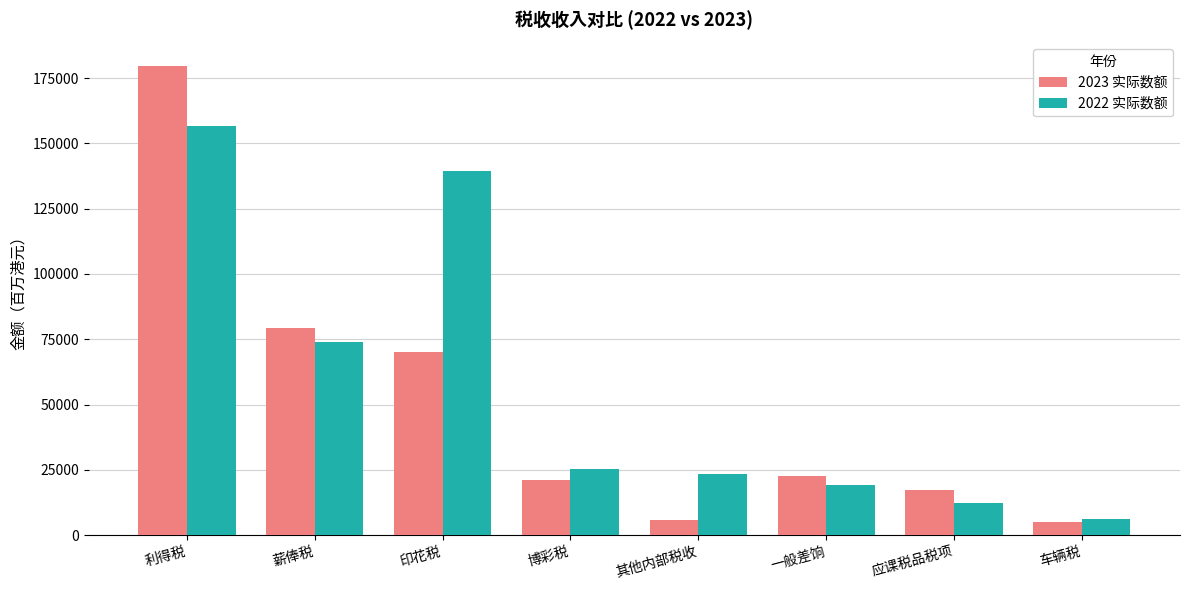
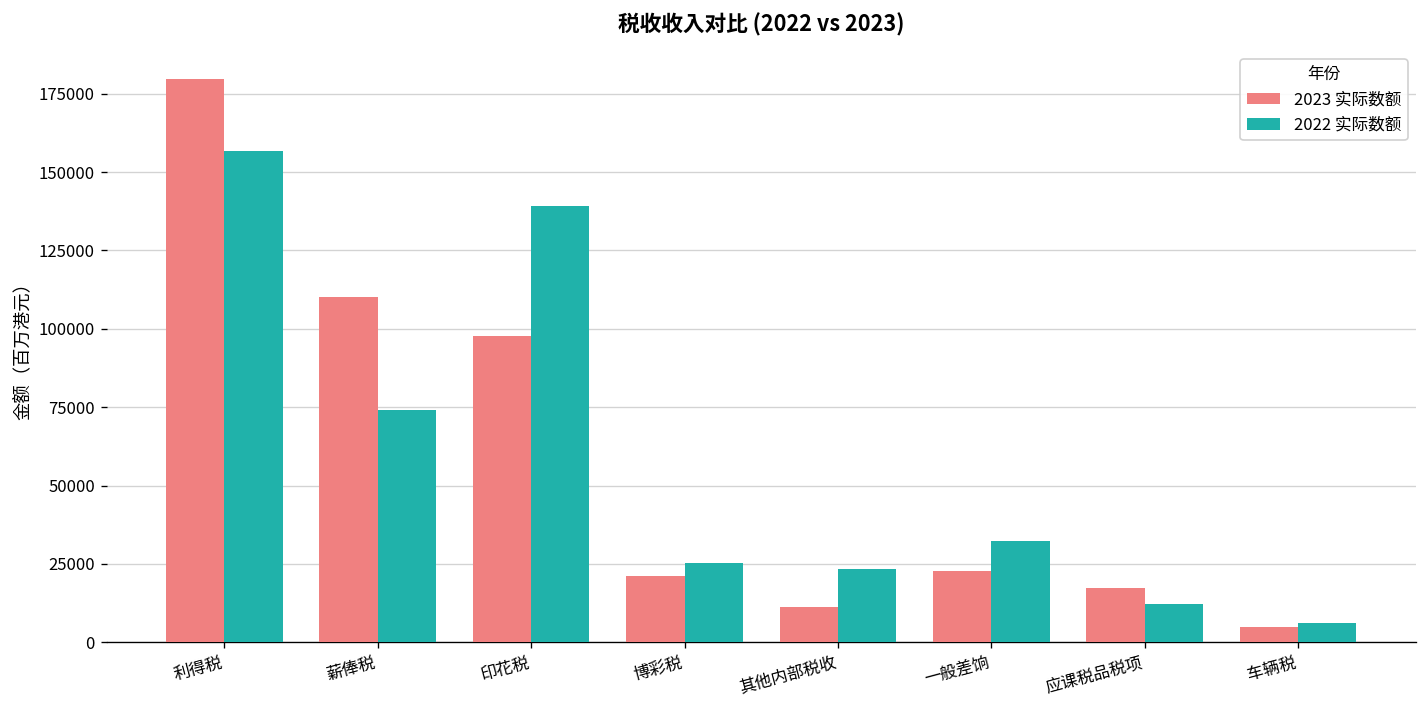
2023 实际数额, 薪俸税: 79000 -> 110000
2023 实际数额, 印花税: 70000 -> 98000
2023 实际数额, 其他内部税收: 6000 -> 11000
2022 实际数额, 一般差饷: 19000 -> 32000
